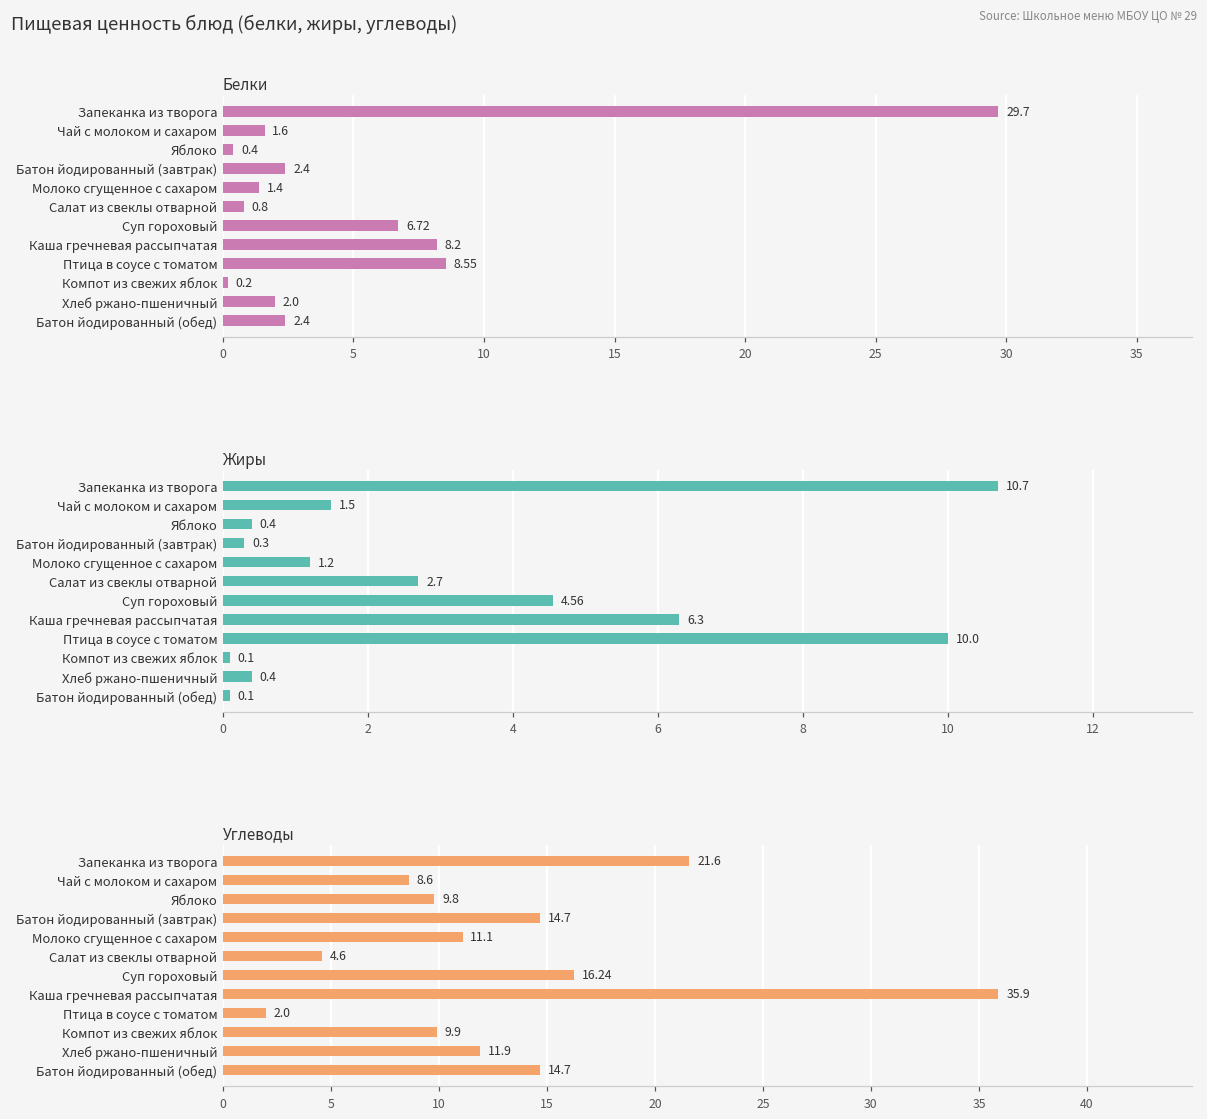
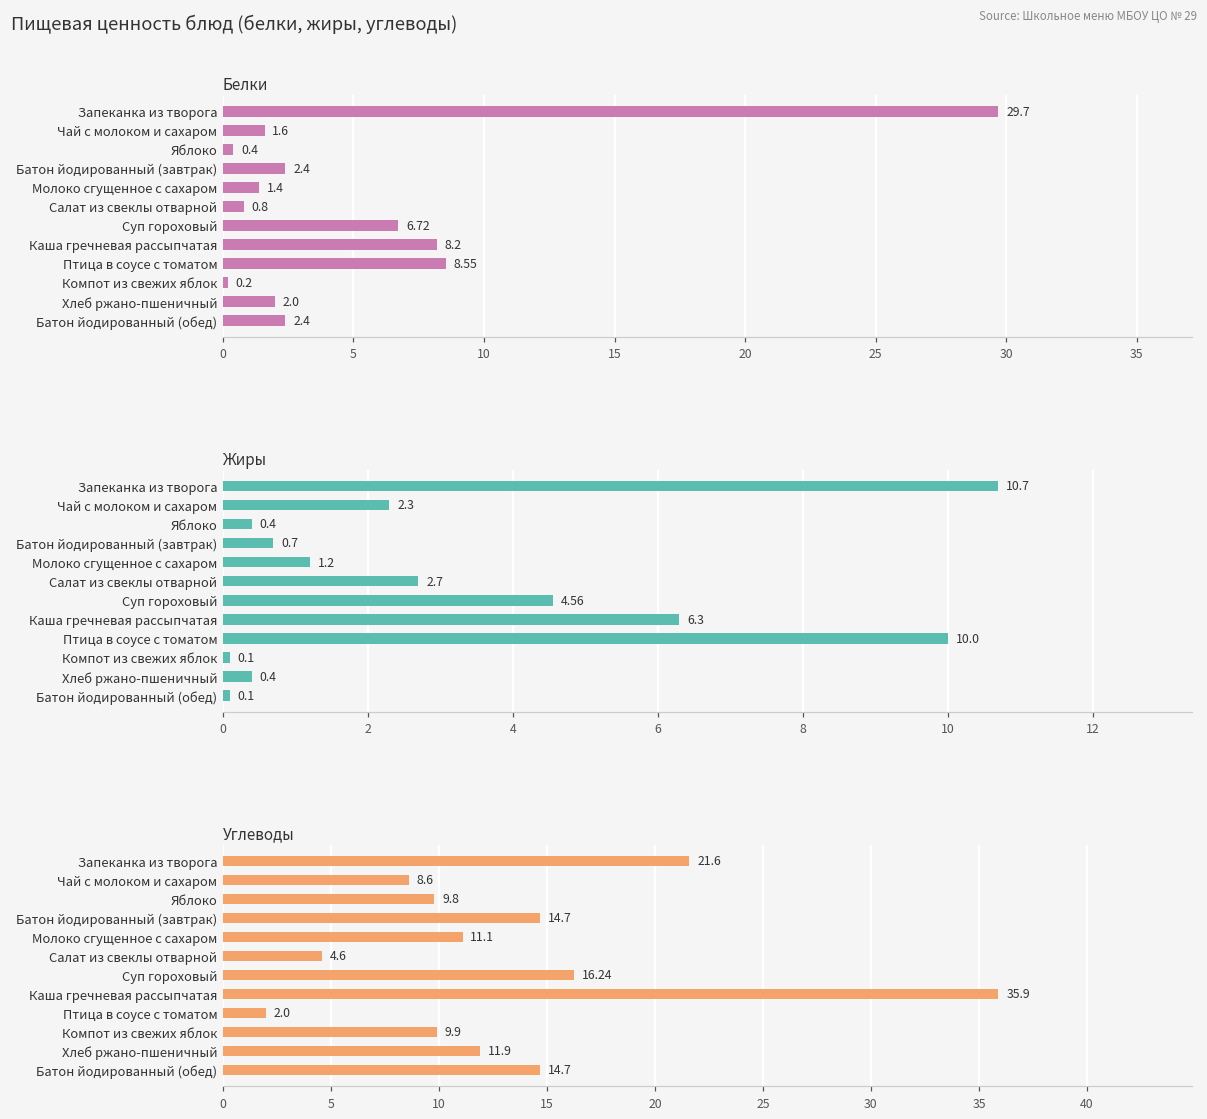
Жиры, Чай с молоком и сахаром: 1.5 -> 2.3
Жиры, Батон йодированный (завтрак): 0.3 -> 0.7
